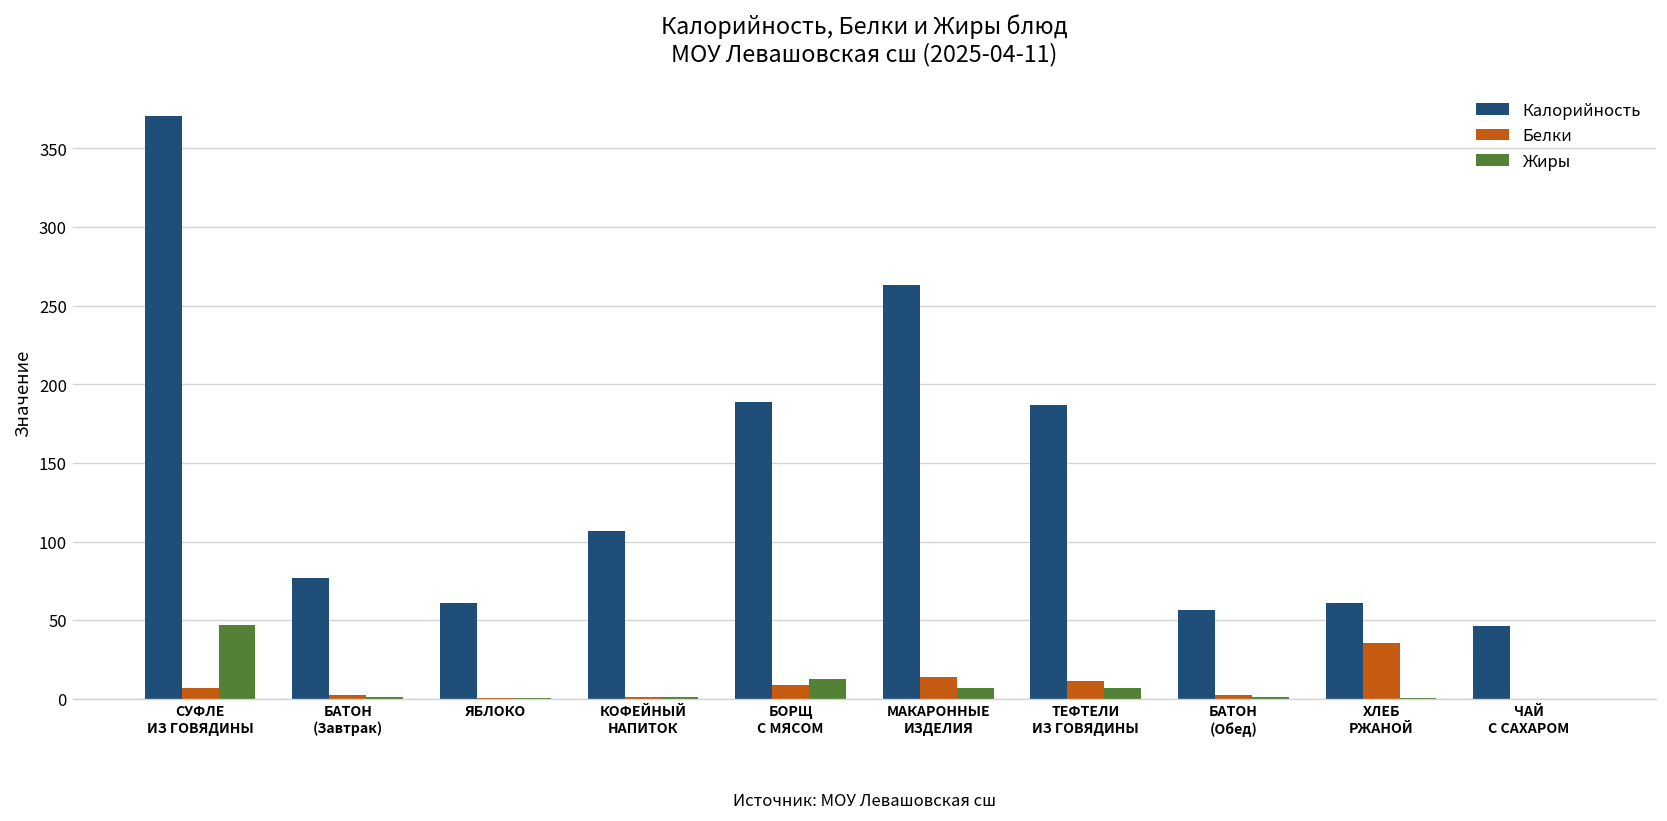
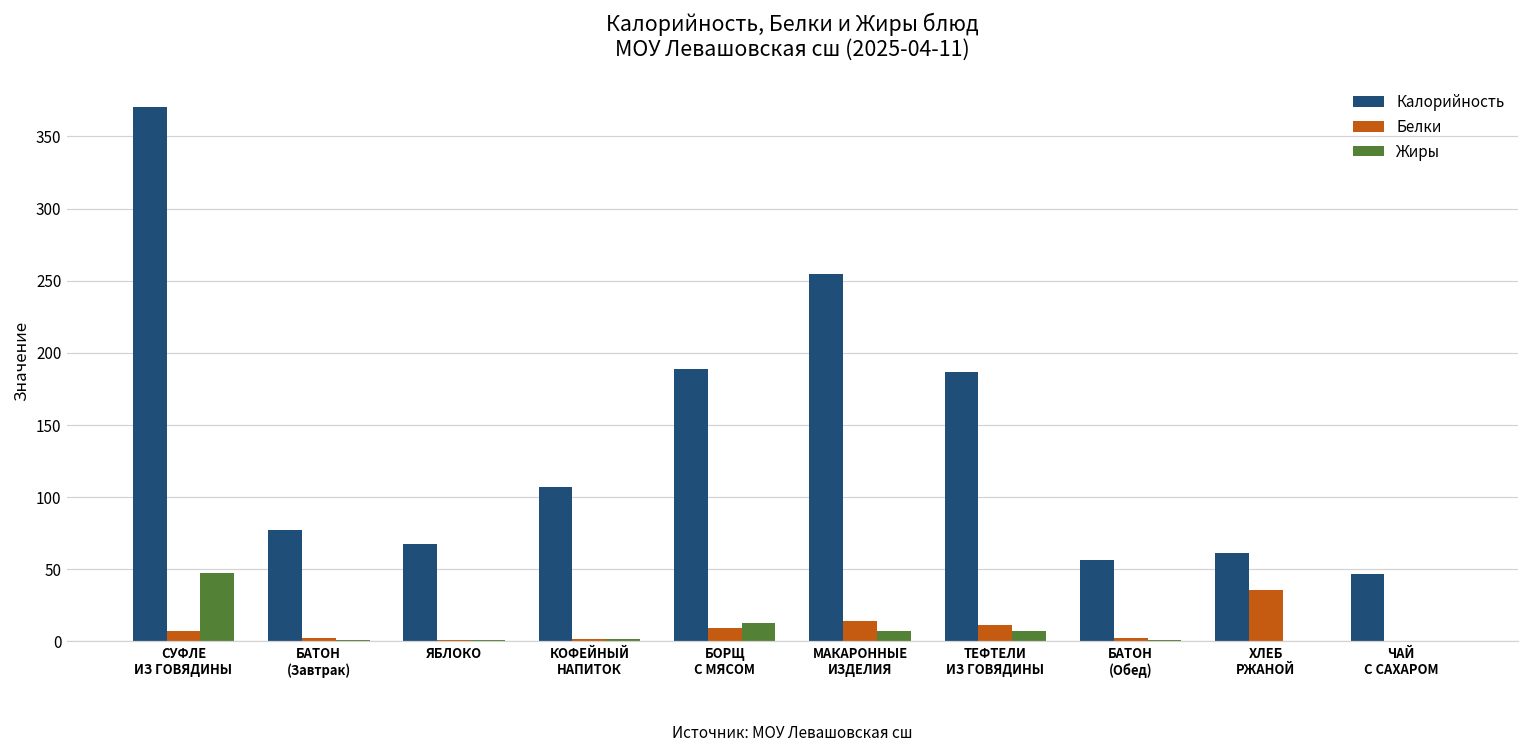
Калорийность, ЯБЛОКО: 61 -> 68
Калорийность, МАКАРОННЫЕ ИЗДЕЛИЯ: 263 -> 255
